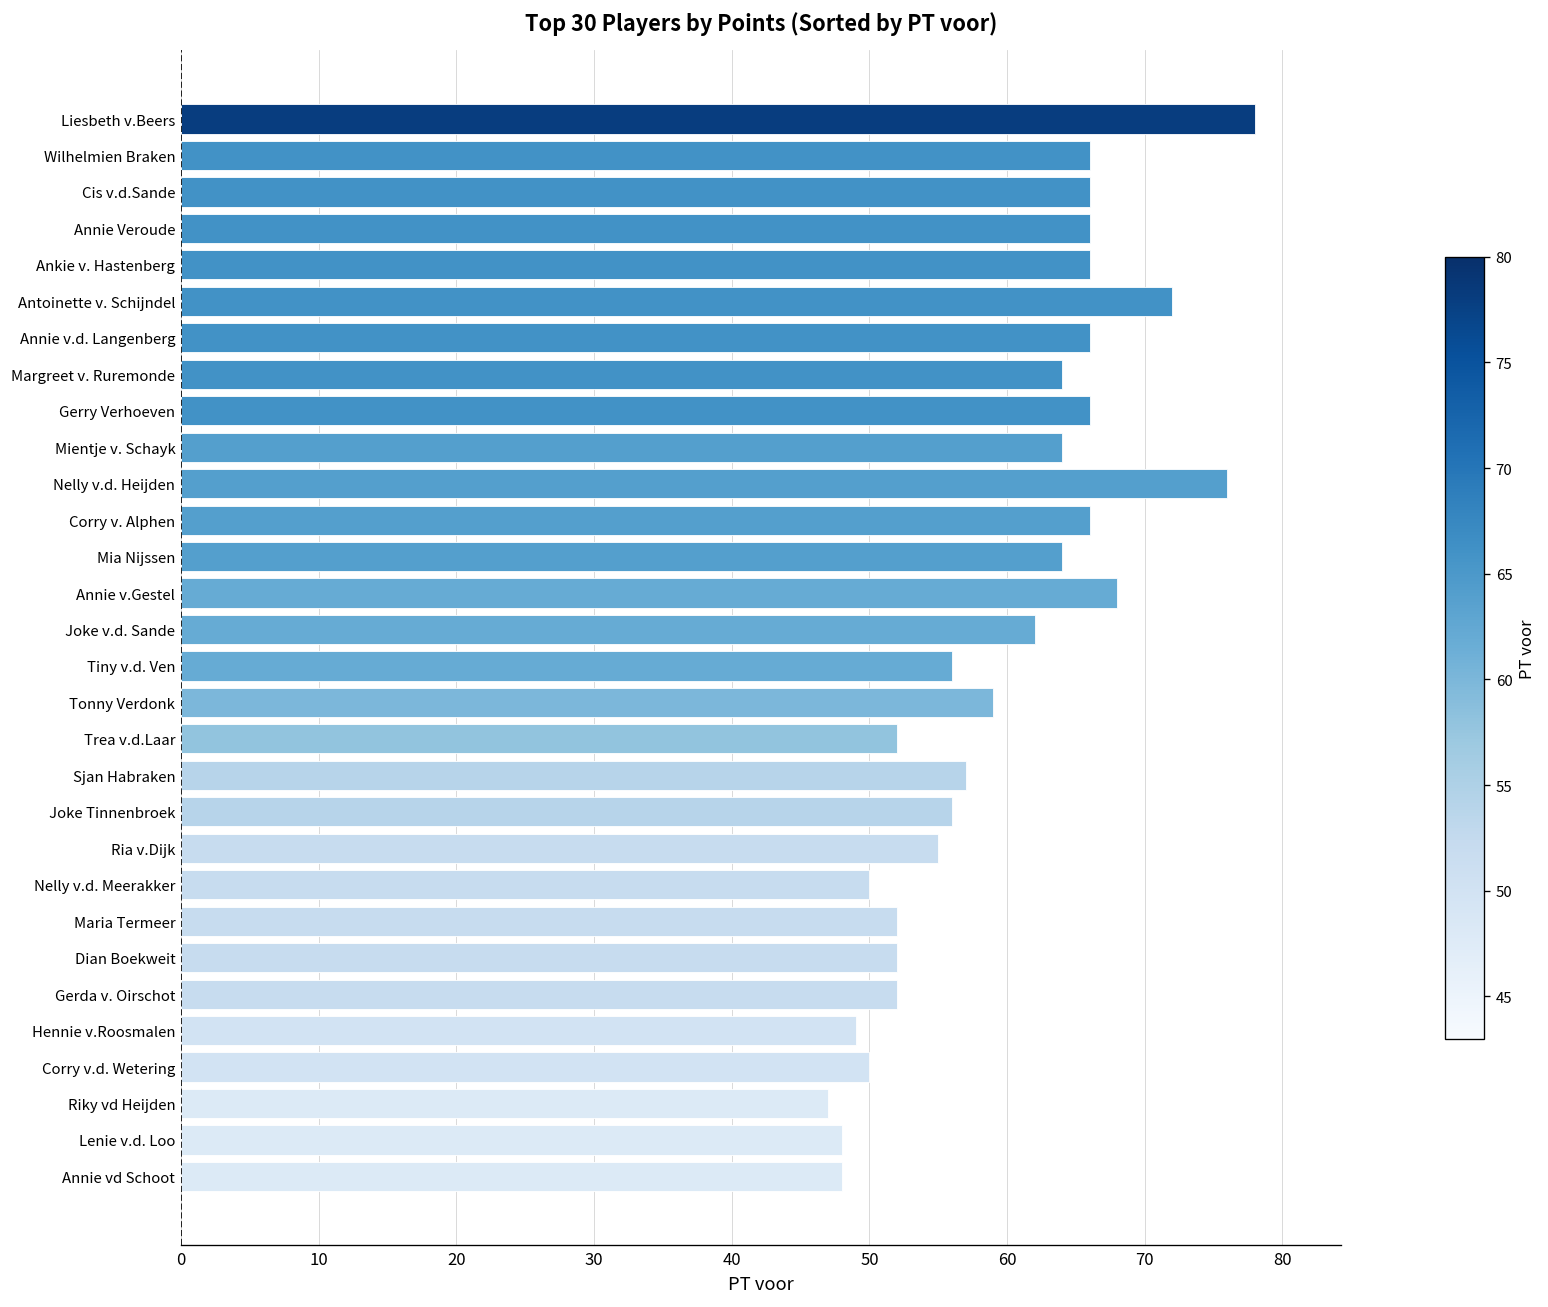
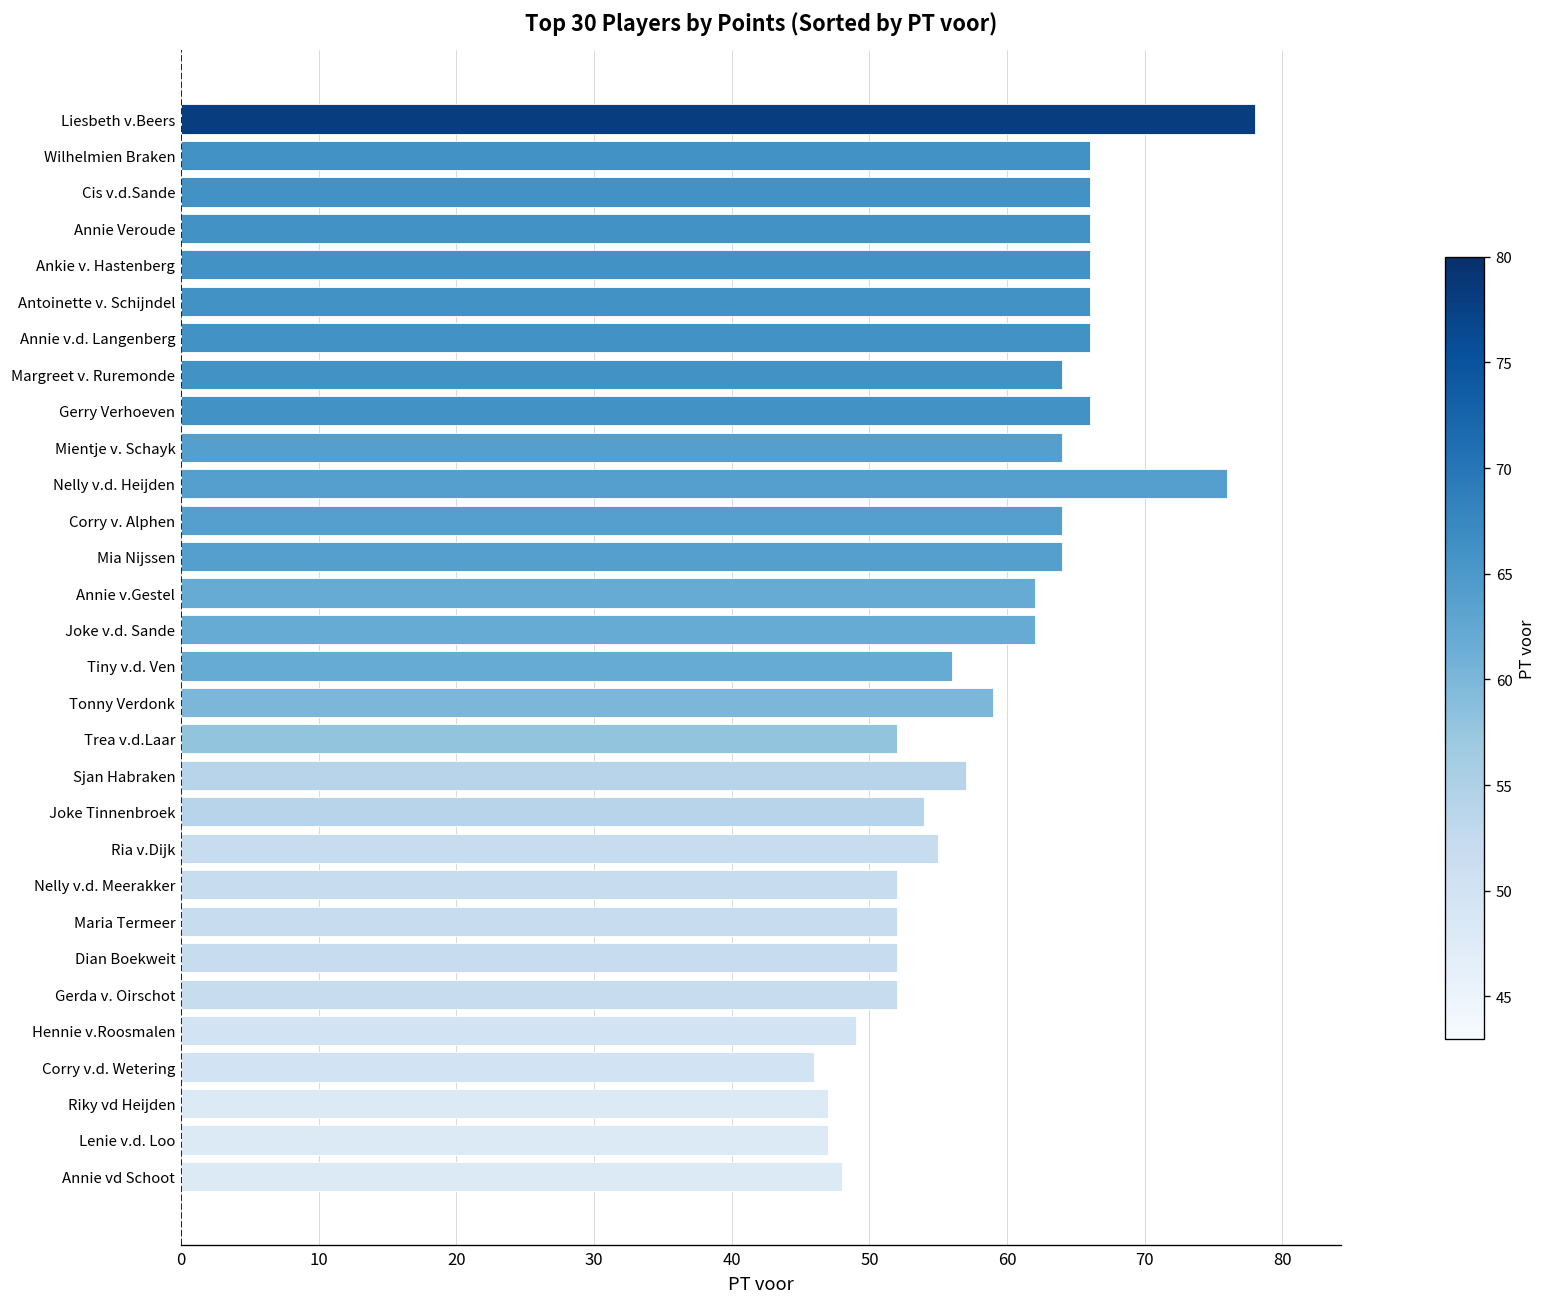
Antoinette v. Schijndel: 72 -> 66
Corry v. Alphen: 66 -> 64
Annie v.Gestel: 68 -> 62
Joke Tinnenbroek: 56 -> 54
Nelly v.d. Meerakker: 50 -> 52
Corry v.d. Wetering: 50 -> 46
Lenie v.d. Loo: 48 -> 47
